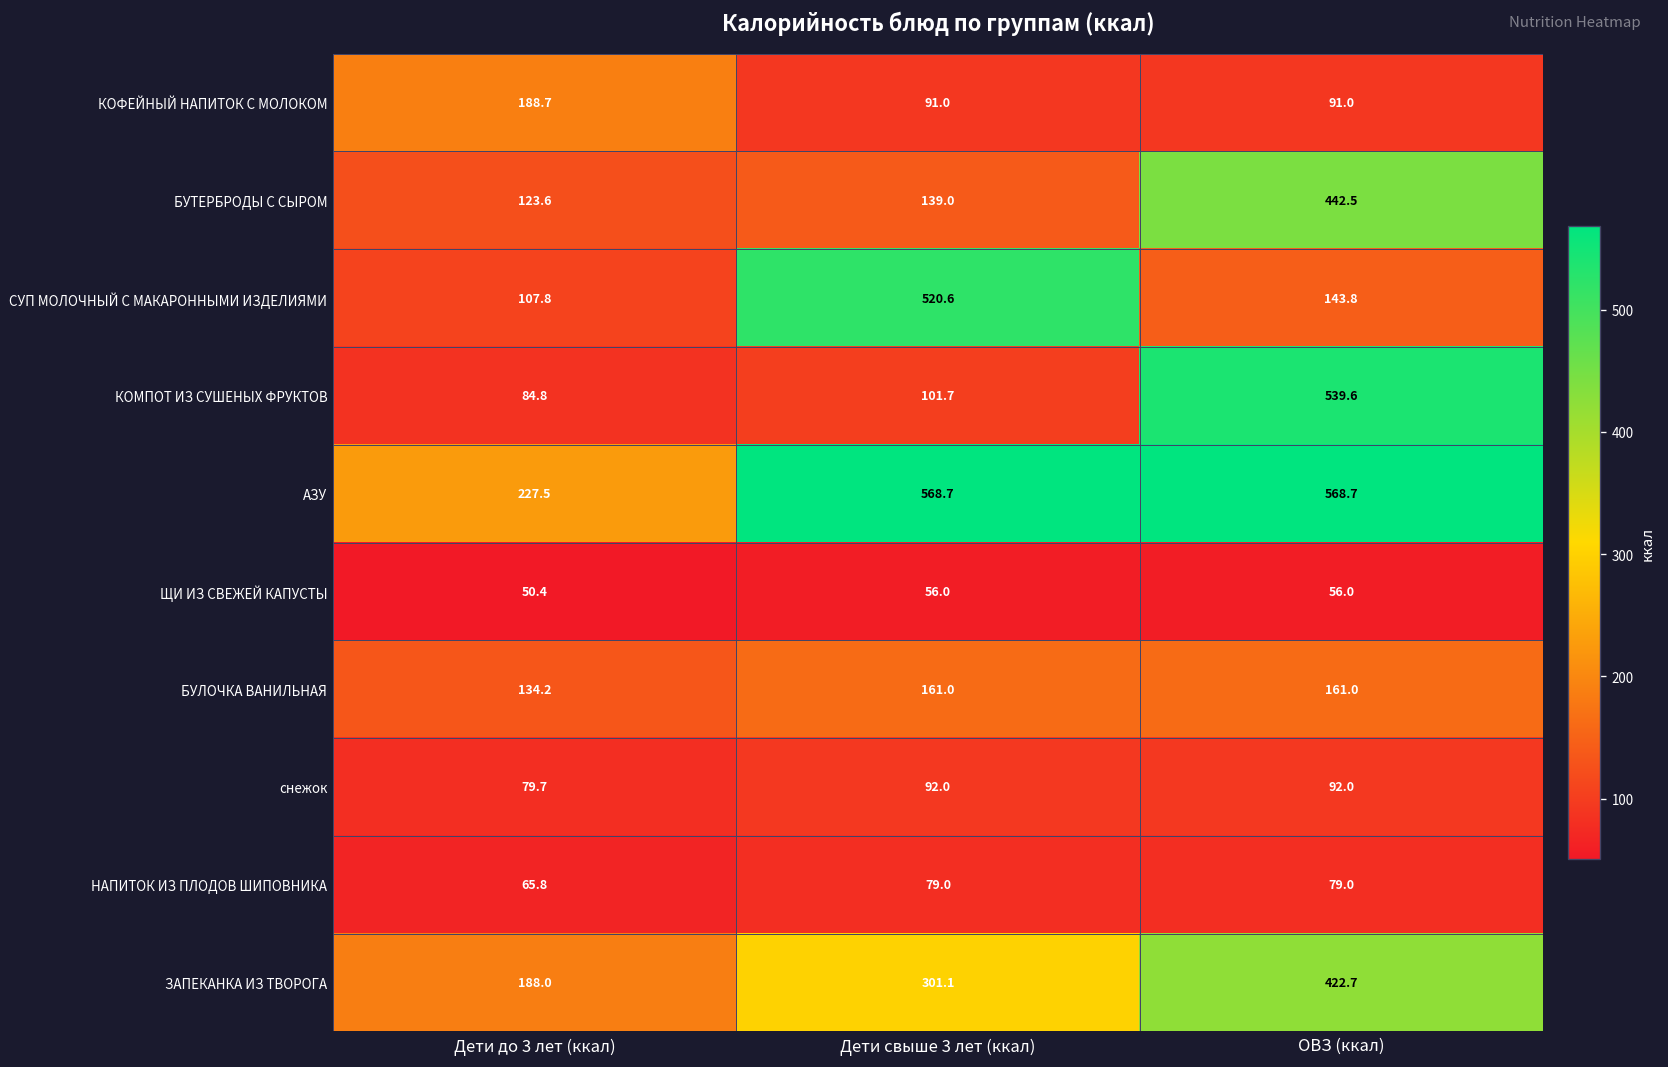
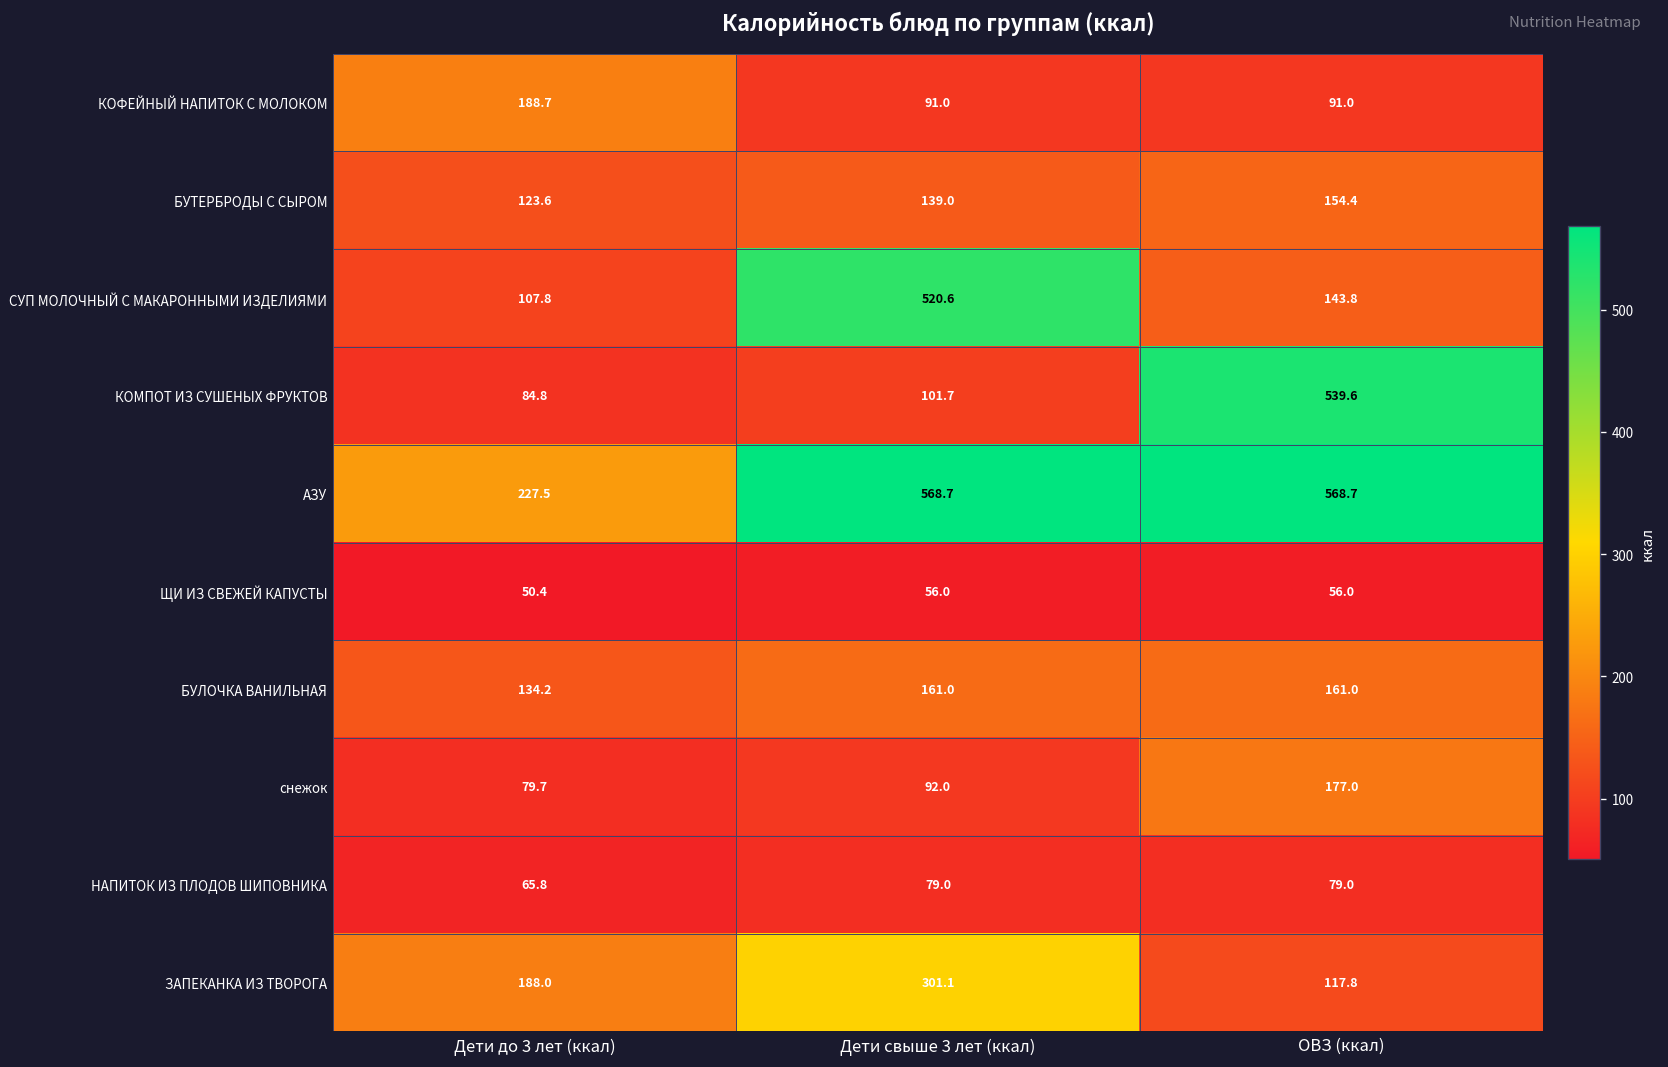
БУТЕРБРОДЫ С СЫРОМ, ОВЗ (ккал): 442.5 -> 154.4
снежок, ОВЗ (ккал): 92.0 -> 177.0
ЗАПЕКАНКА ИЗ ТВОРОГА, ОВЗ (ккал): 422.7 -> 117.8
